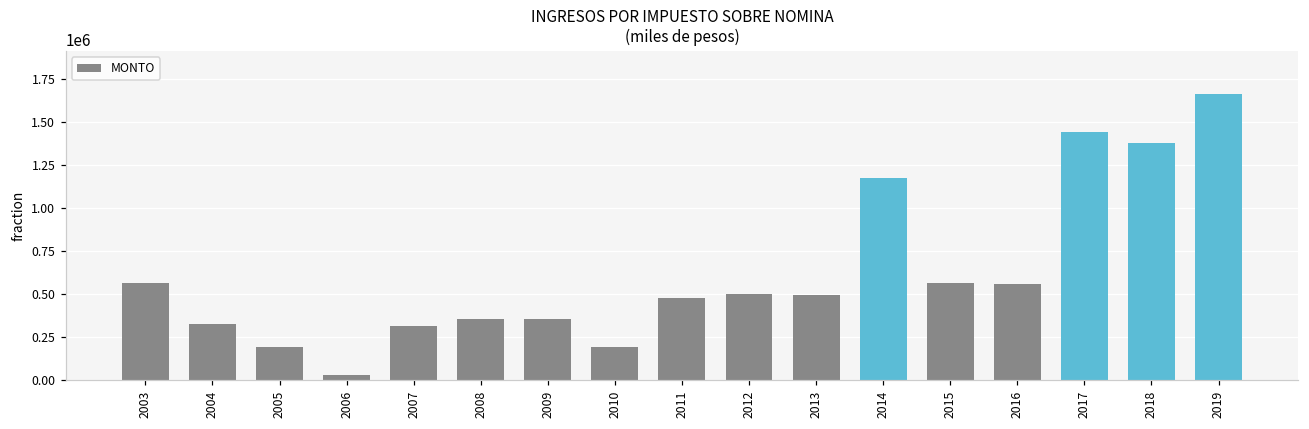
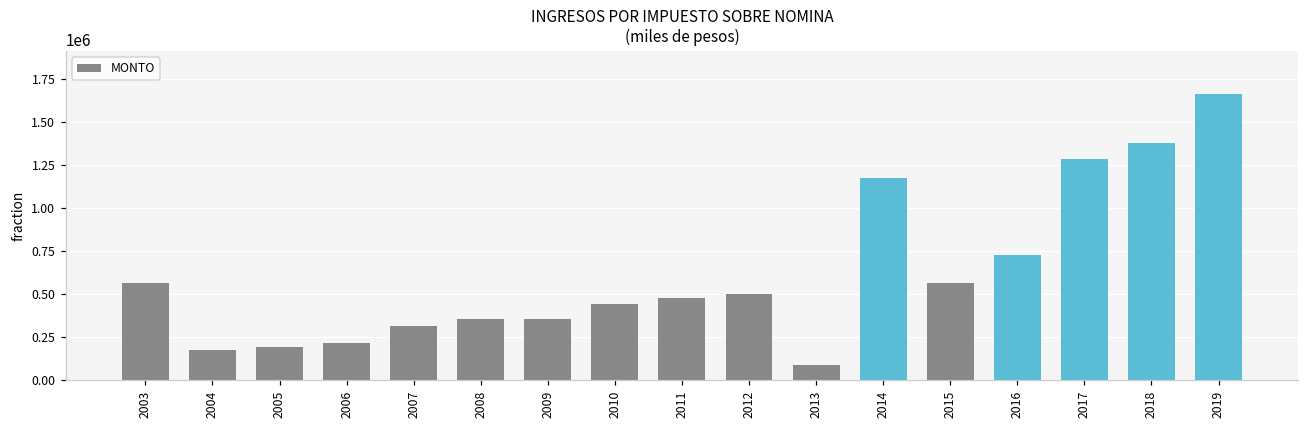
2004: 320000 -> 170000
2006: 30000 -> 210000
2010: 190000 -> 440000
2013: 500000 -> 90000
2016: 560000 -> 720000
2017: 1440000 -> 1280000
